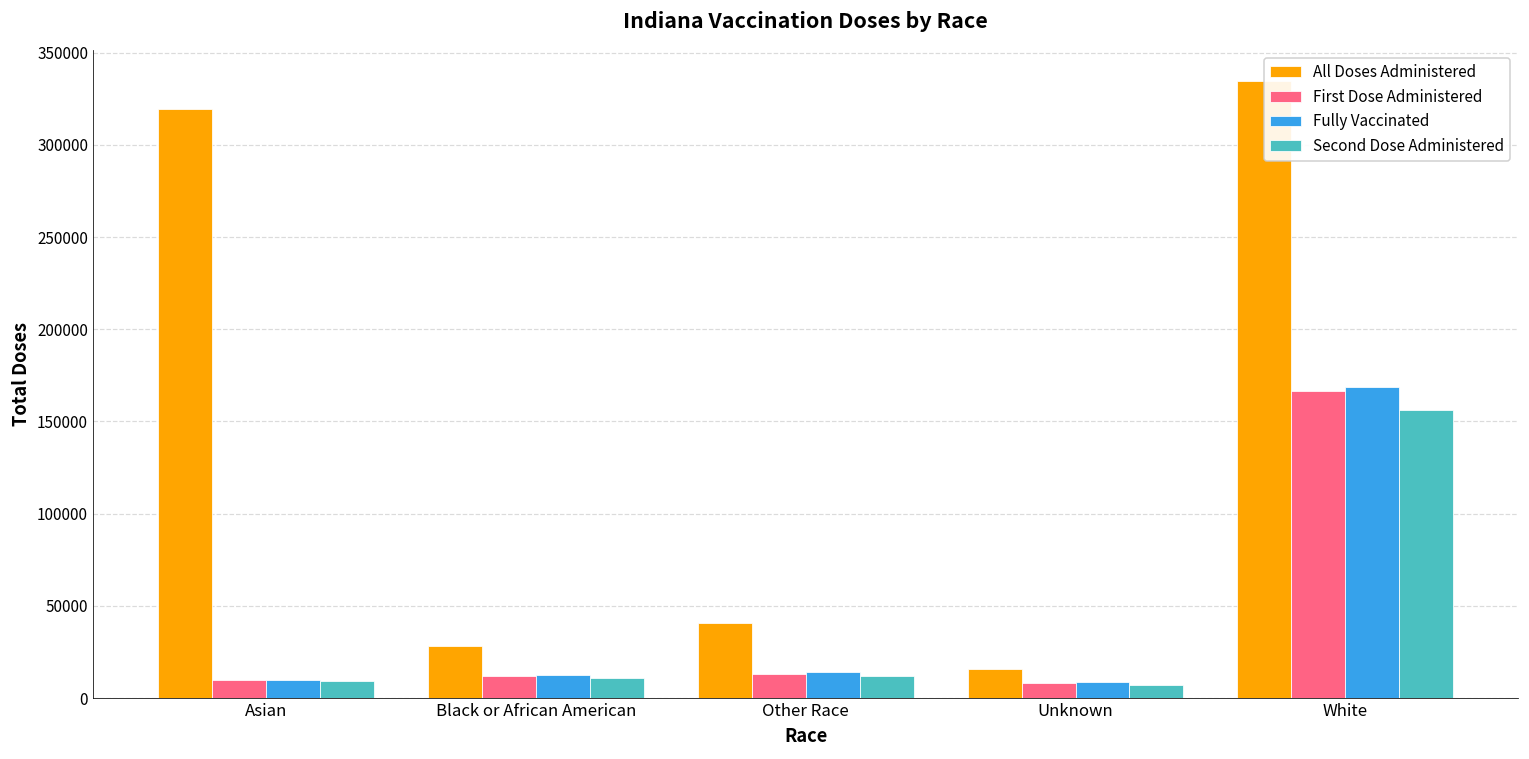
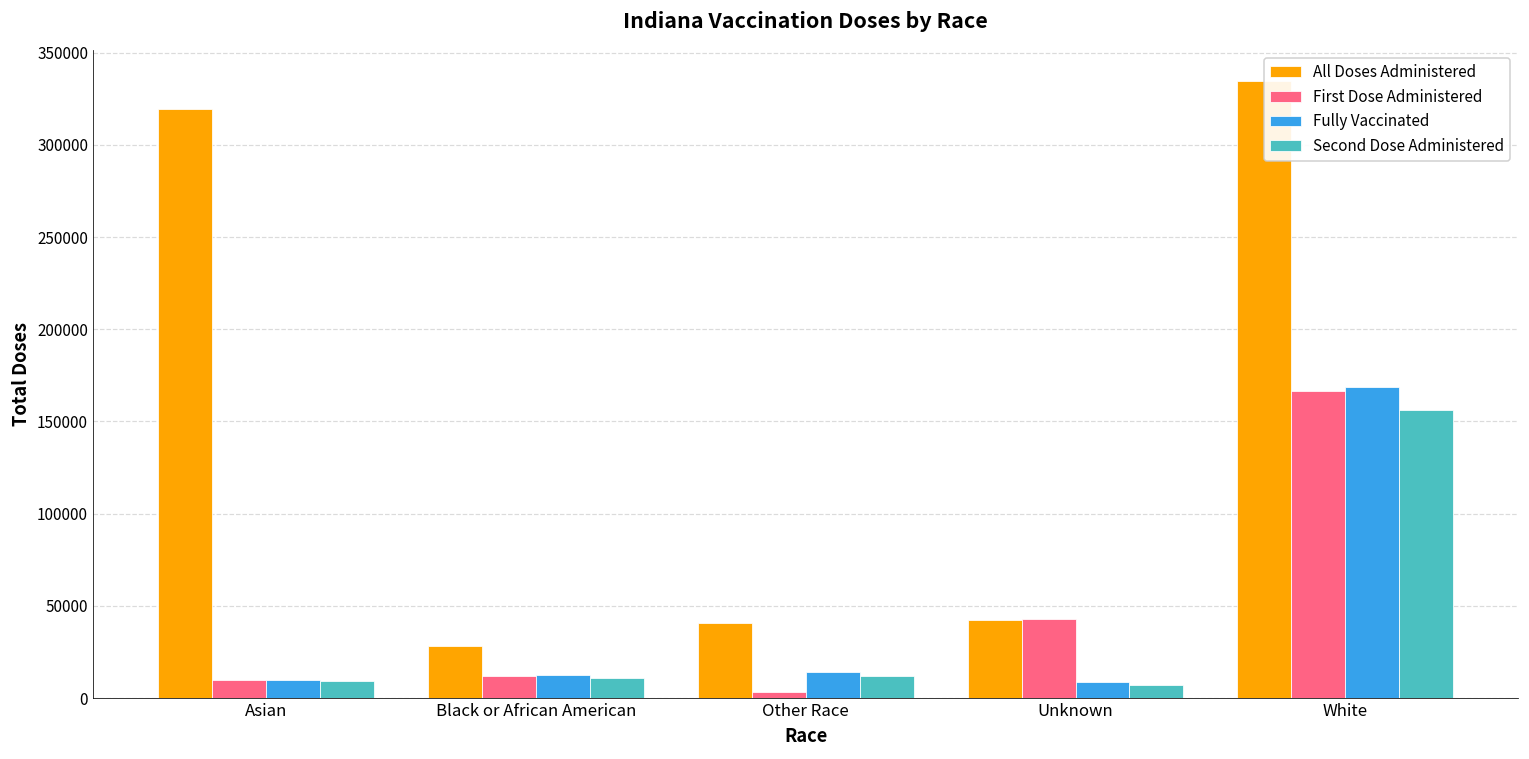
First Dose Administered, Other Race: 13000 -> 3000
All Doses Administered, Unknown: 16000 -> 42000
First Dose Administered, Unknown: 8000 -> 43000
